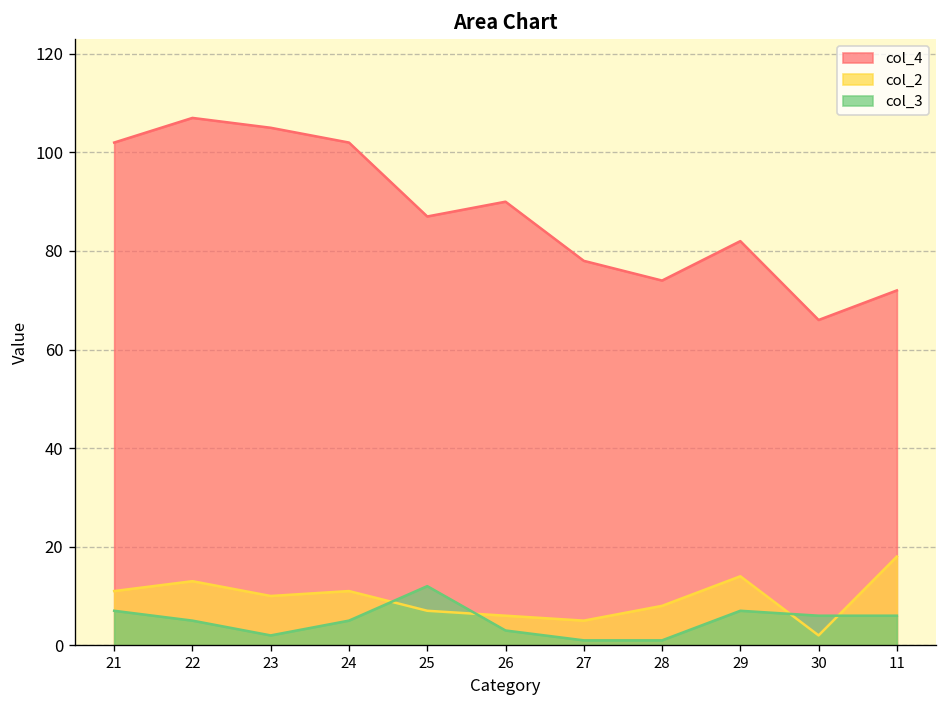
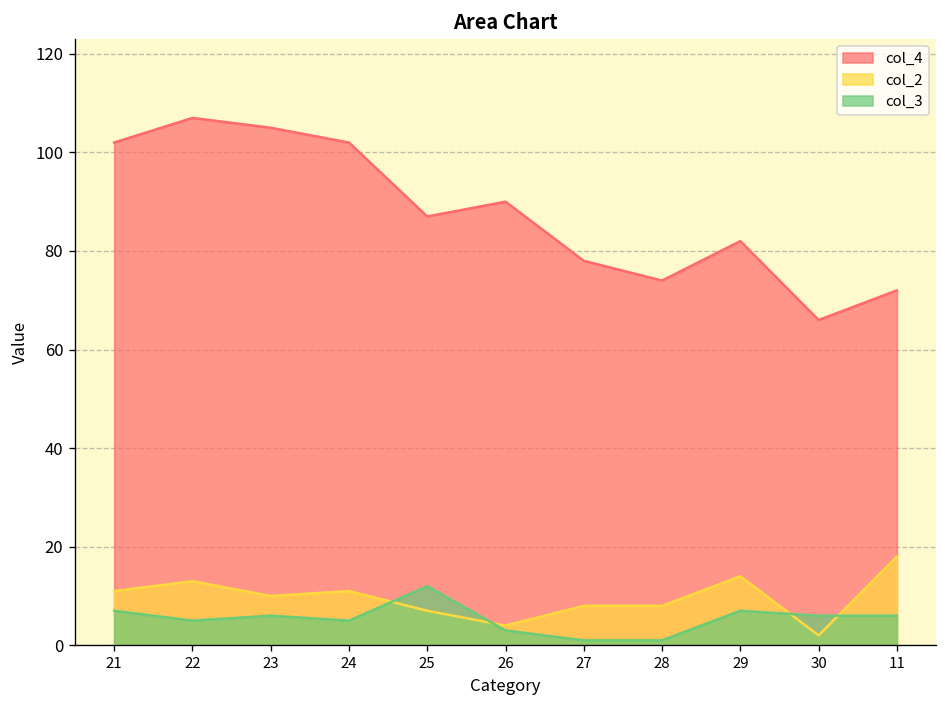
col_3, 23: 2 -> 6
col_2, 26: 6 -> 4
col_2, 27: 5 -> 8
